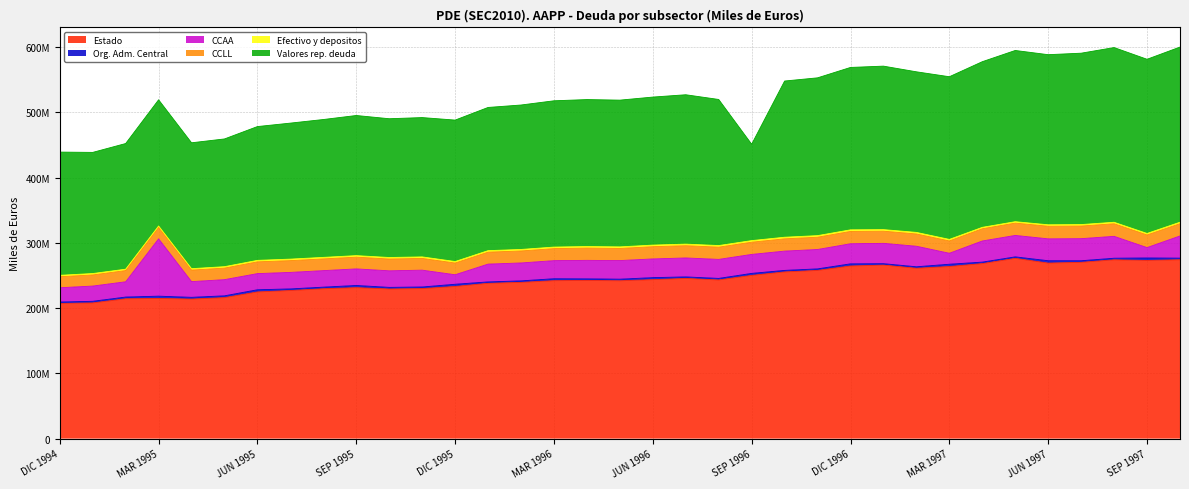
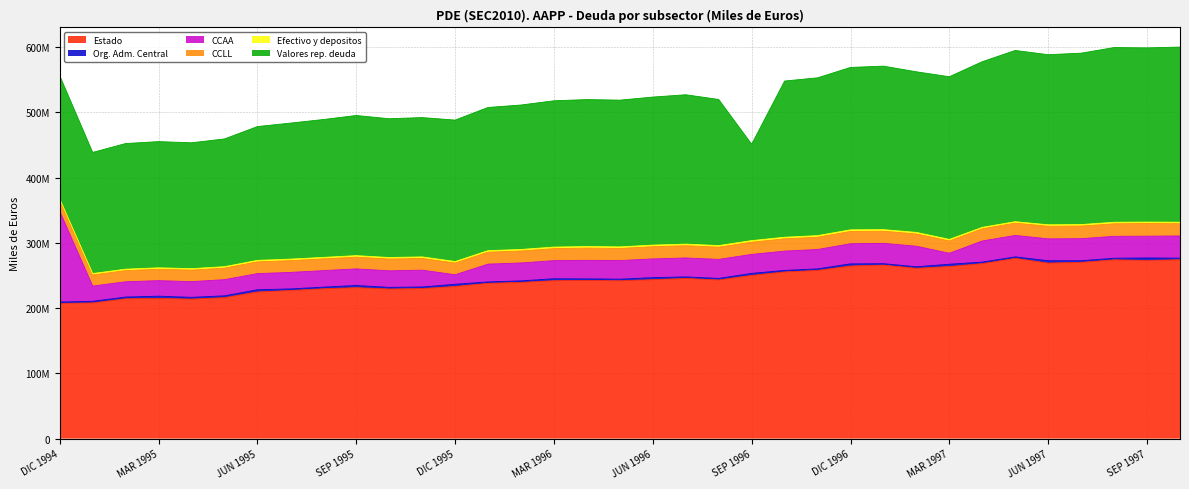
CCAA, DIC 1994: 20000000 -> 140000000
CCAA, MAR 1995: 90000000 -> 20000000
CCAA, SEP 1997: 20000000 -> 30000000
